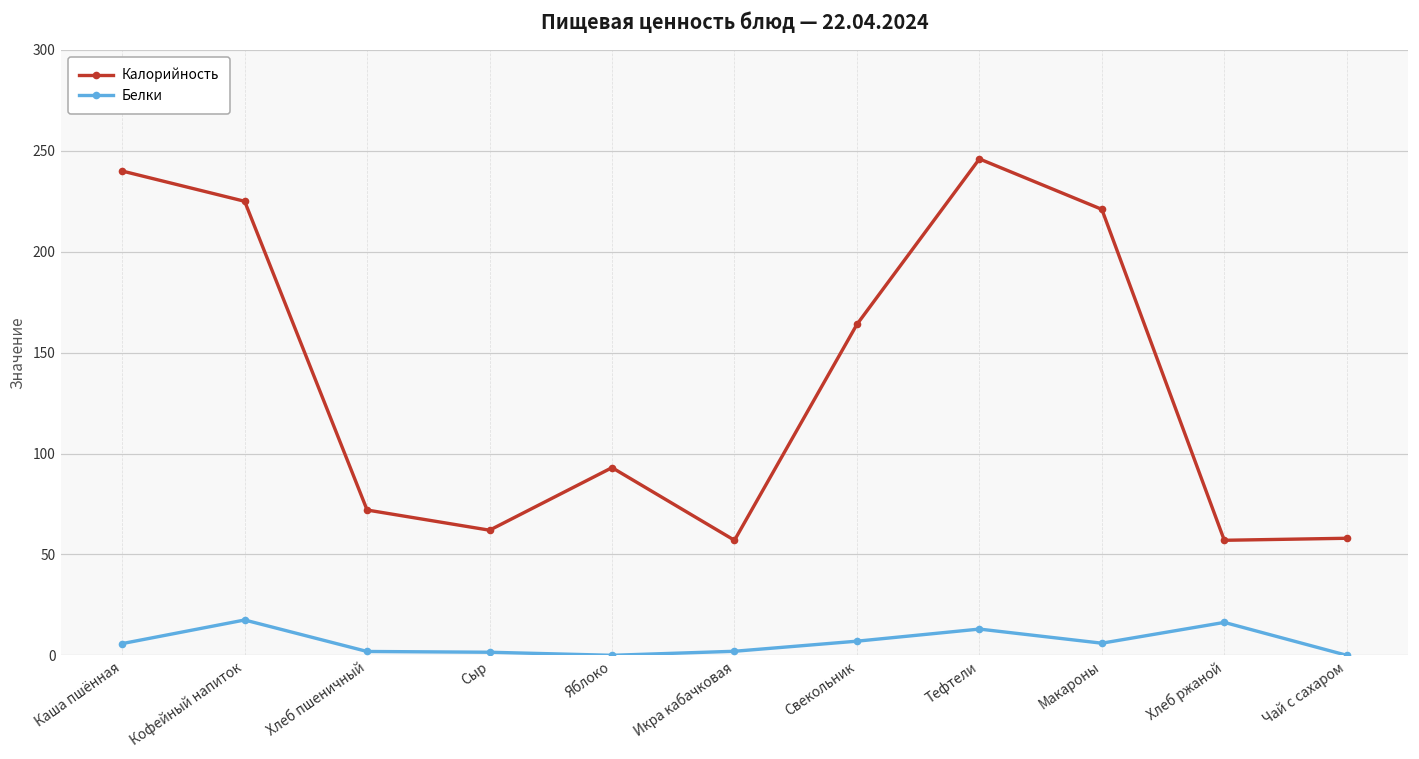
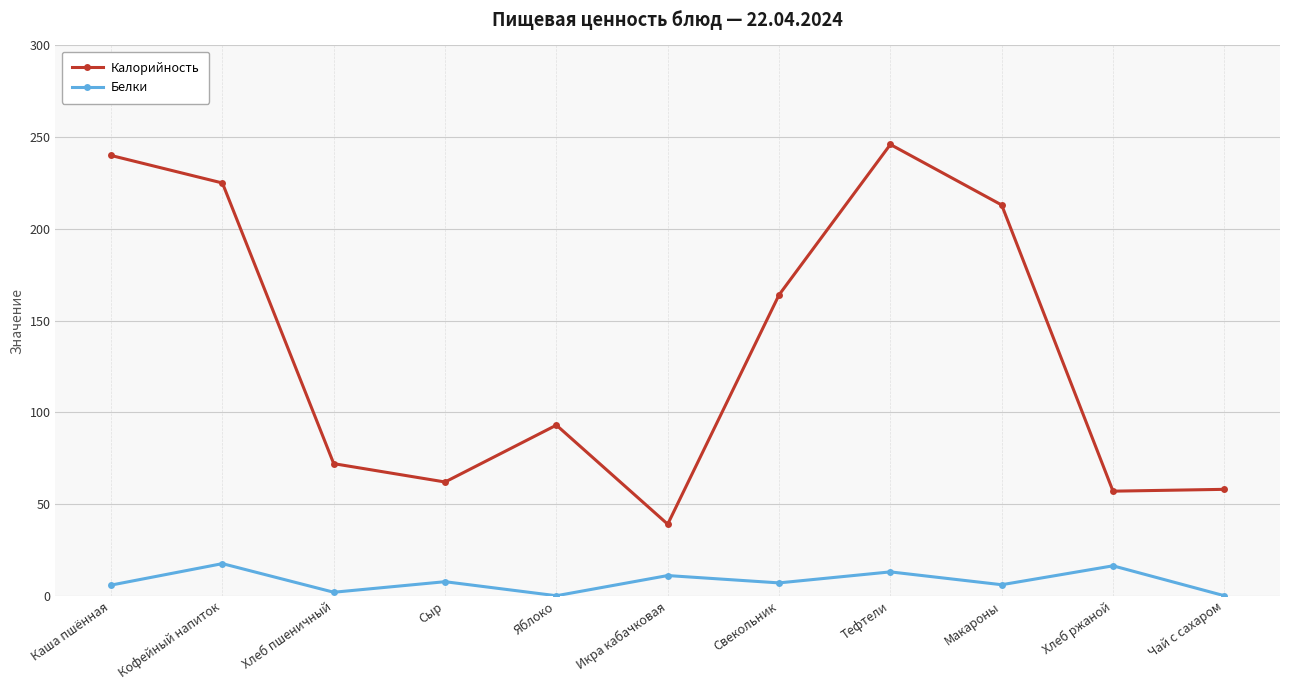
Белки, Сыр: 2 -> 8
Калорийность, Икра кабачковая: 57 -> 39
Белки, Икра кабачковая: 2 -> 11
Калорийность, Макароны: 221 -> 213
